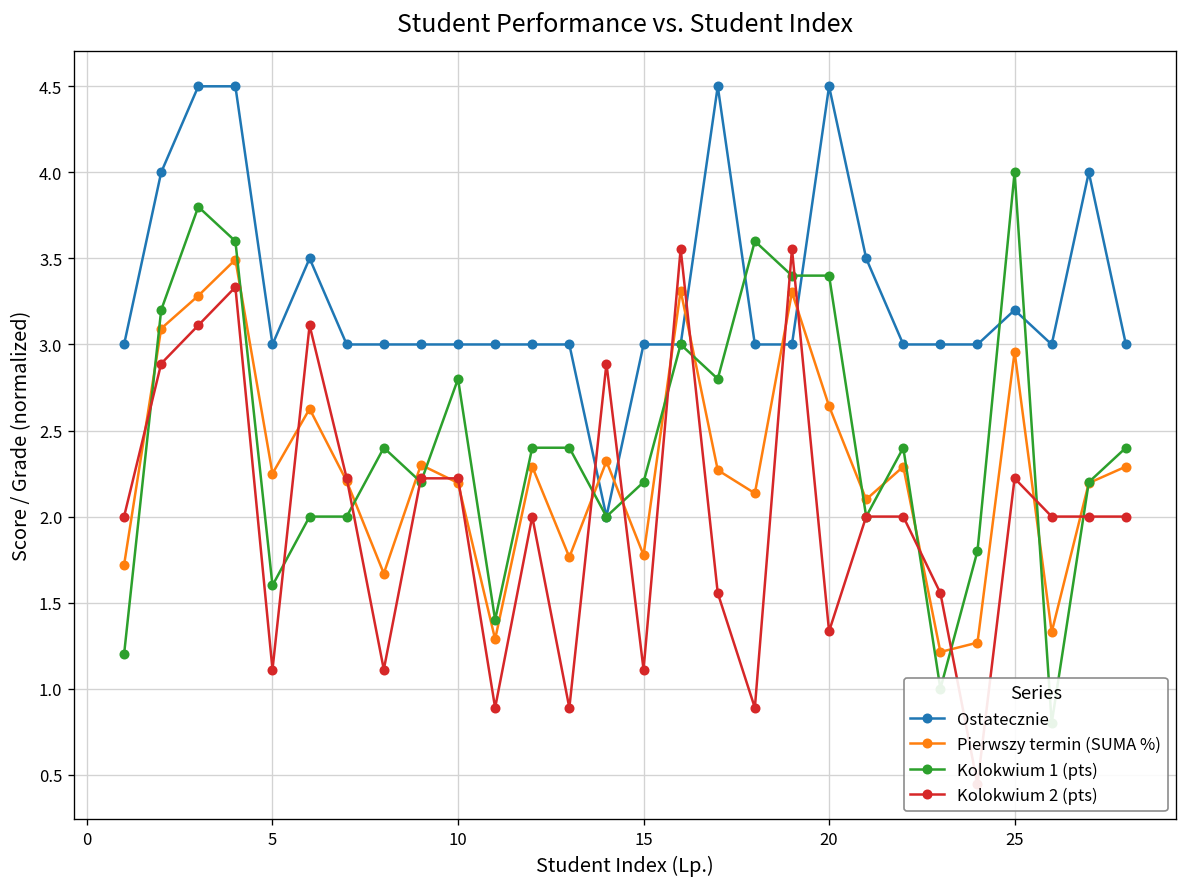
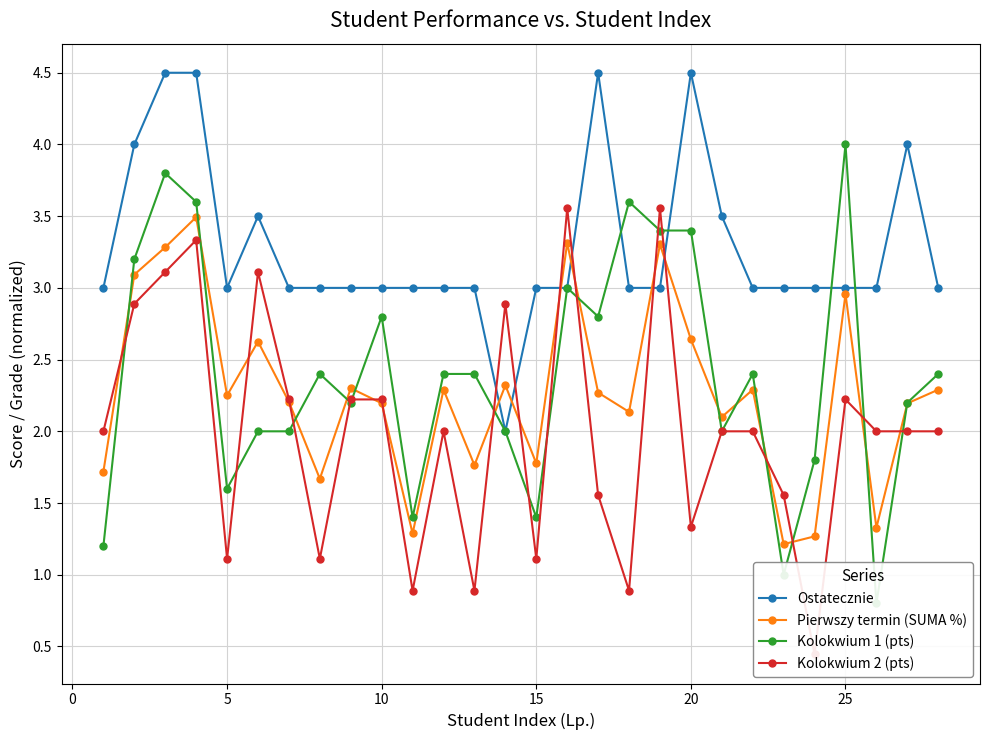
Kolokwium 1 (pts), 15: 2.20 -> 1.40
Ostatecznie, 25: 3.2 -> 3.0
